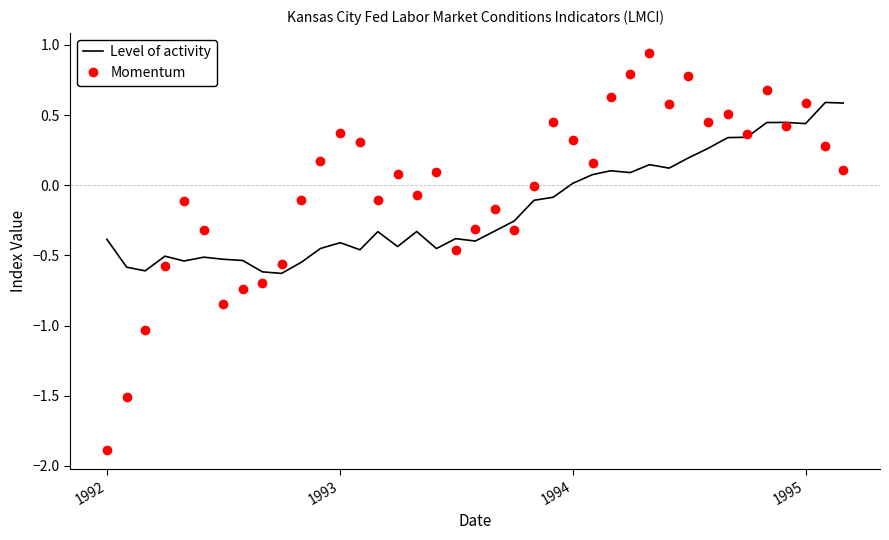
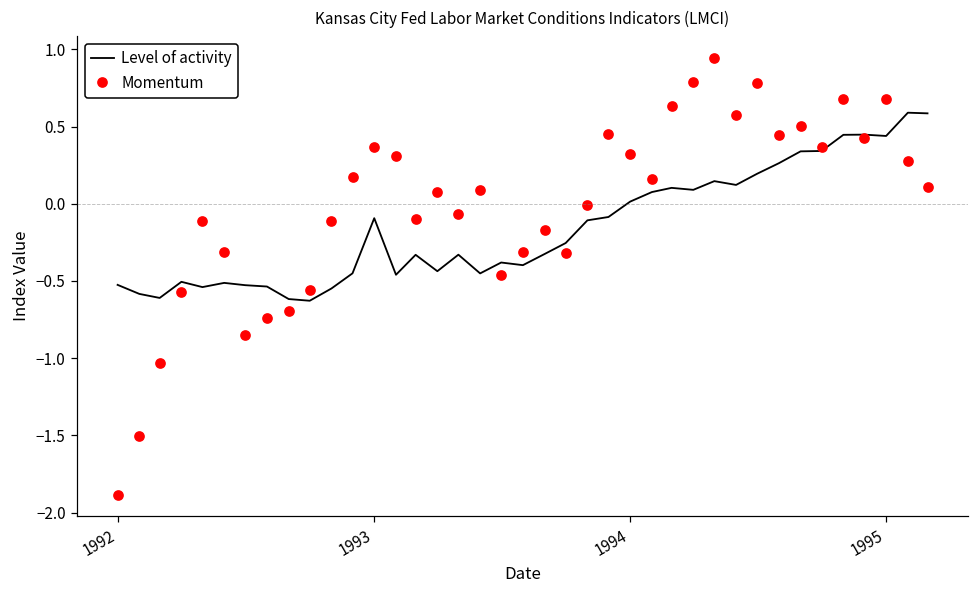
Level of activity, 1992: -0.39 -> -0.53
Level of activity, 1993: -0.41 -> -0.09
Momentum, 1995: 0.58 -> 0.68
